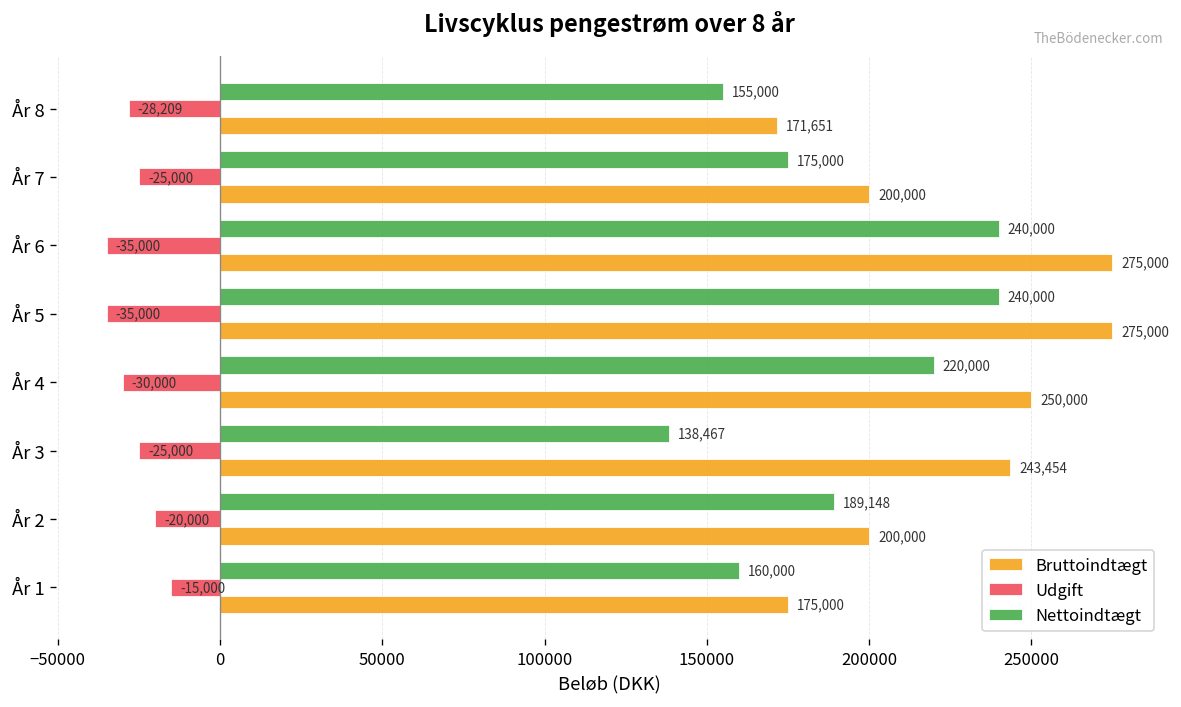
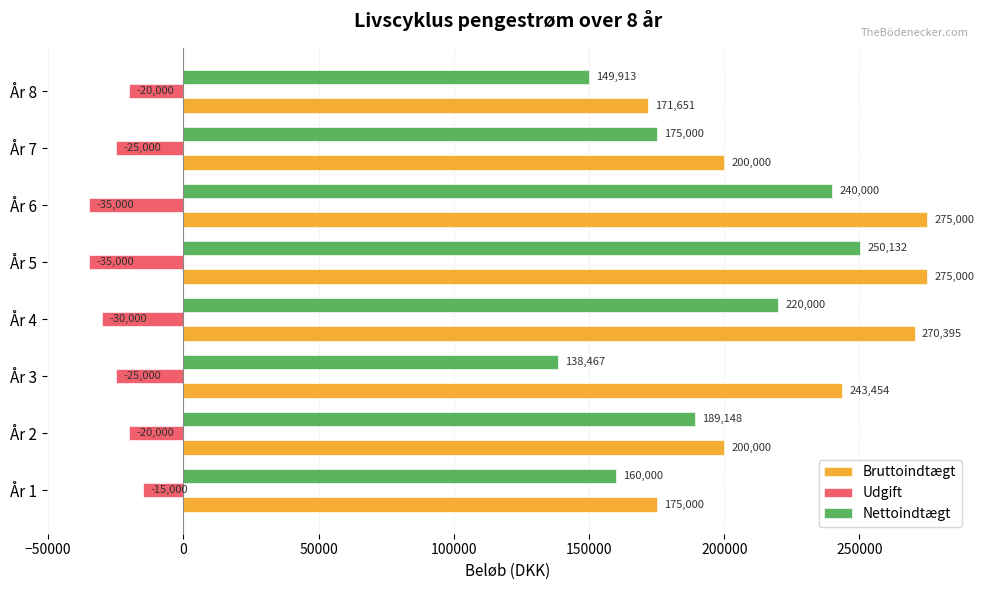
Nettoindtægt, År 8: 155,000 -> 149,913
Udgift, År 8: -28,209 -> -20,000
Nettoindtægt, År 5: 240,000 -> 250,132
Bruttoindtægt, År 4: 250,000 -> 270,395
